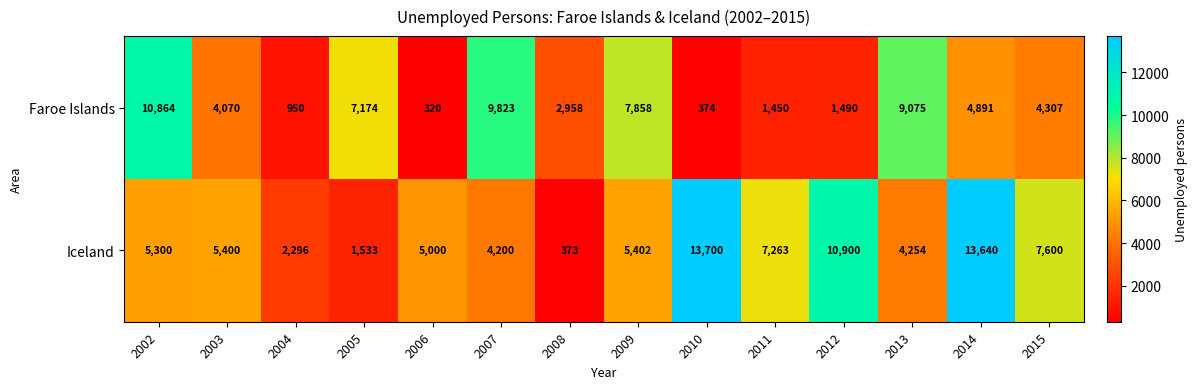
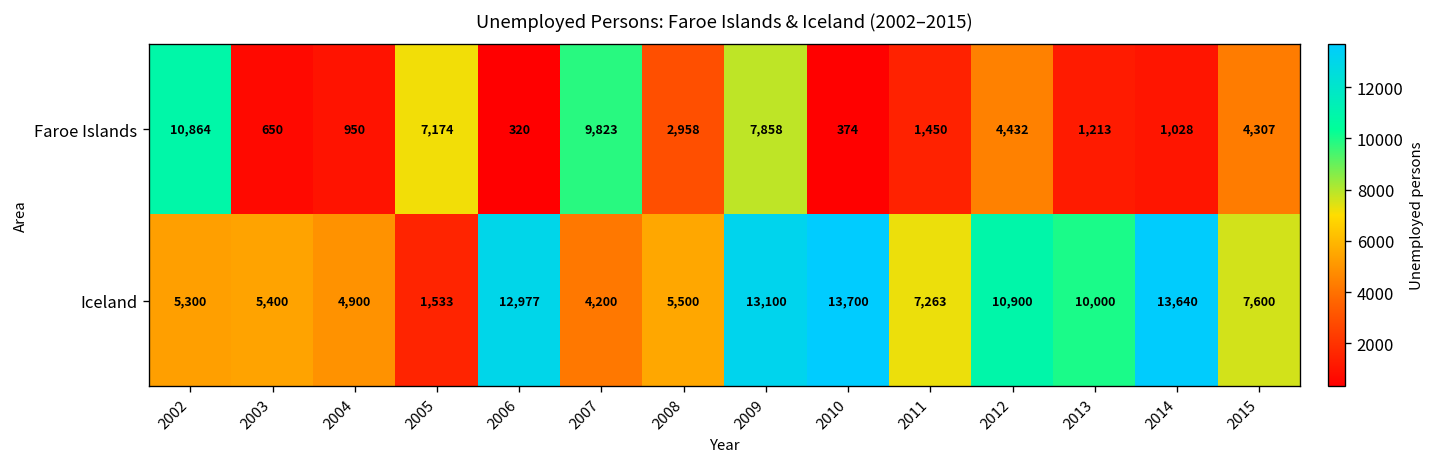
Faroe Islands, 2003: 4,070 -> 650
Faroe Islands, 2012: 1,490 -> 4,432
Faroe Islands, 2013: 9,075 -> 1,213
Faroe Islands, 2014: 4,891 -> 1,028
Iceland, 2004: 2,296 -> 4,900
Iceland, 2006: 5,000 -> 12,977
Iceland, 2008: 373 -> 5,500
Iceland, 2009: 5,402 -> 13,100
Iceland, 2013: 4,254 -> 10,000
